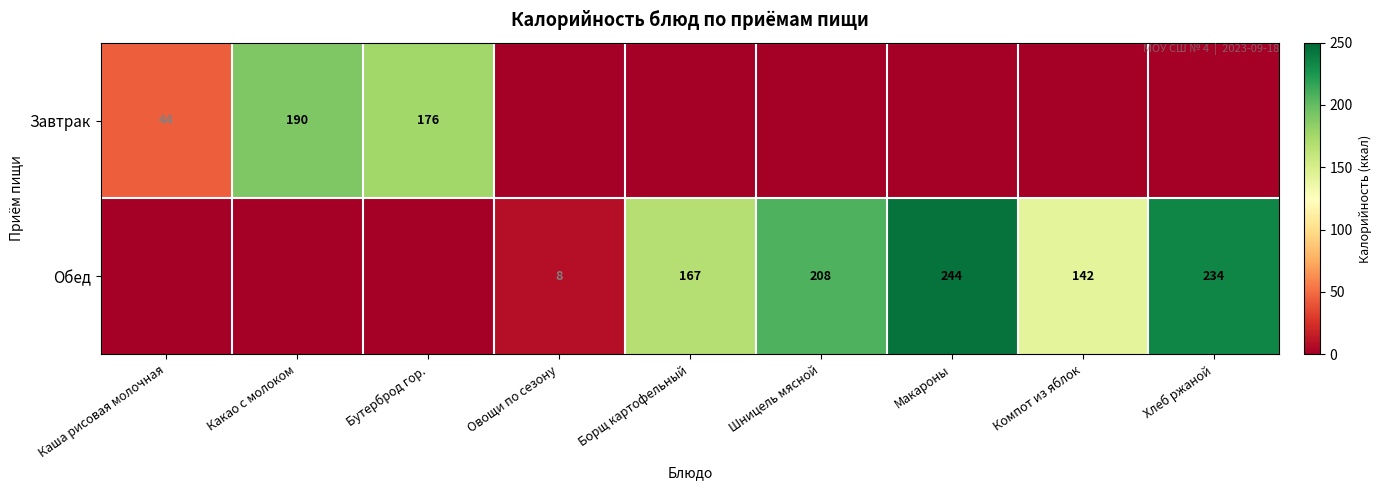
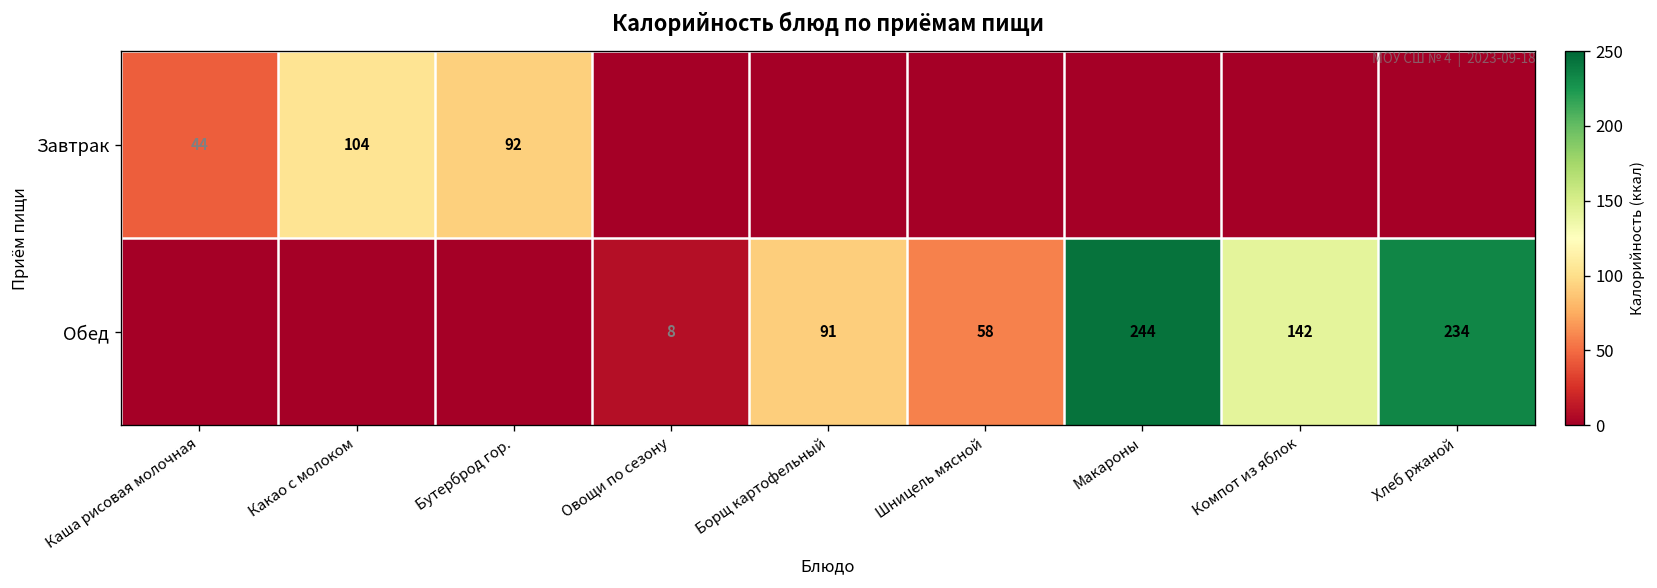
Завтрак, Какао с молоком: 190 -> 104
Завтрак, Бутерброд гор.: 176 -> 92
Обед, Борщ картофельный: 167 -> 91
Обед, Шницель мясной: 208 -> 58
